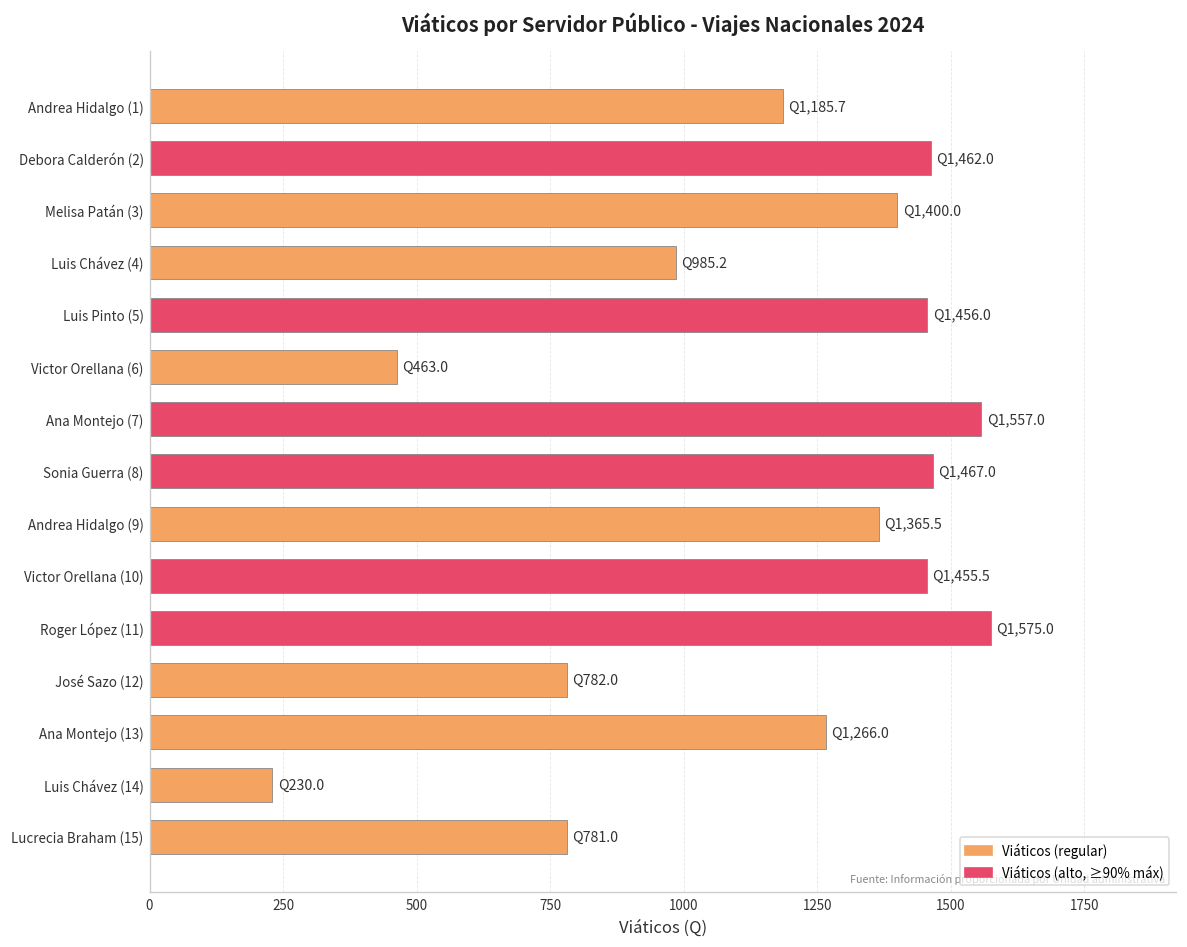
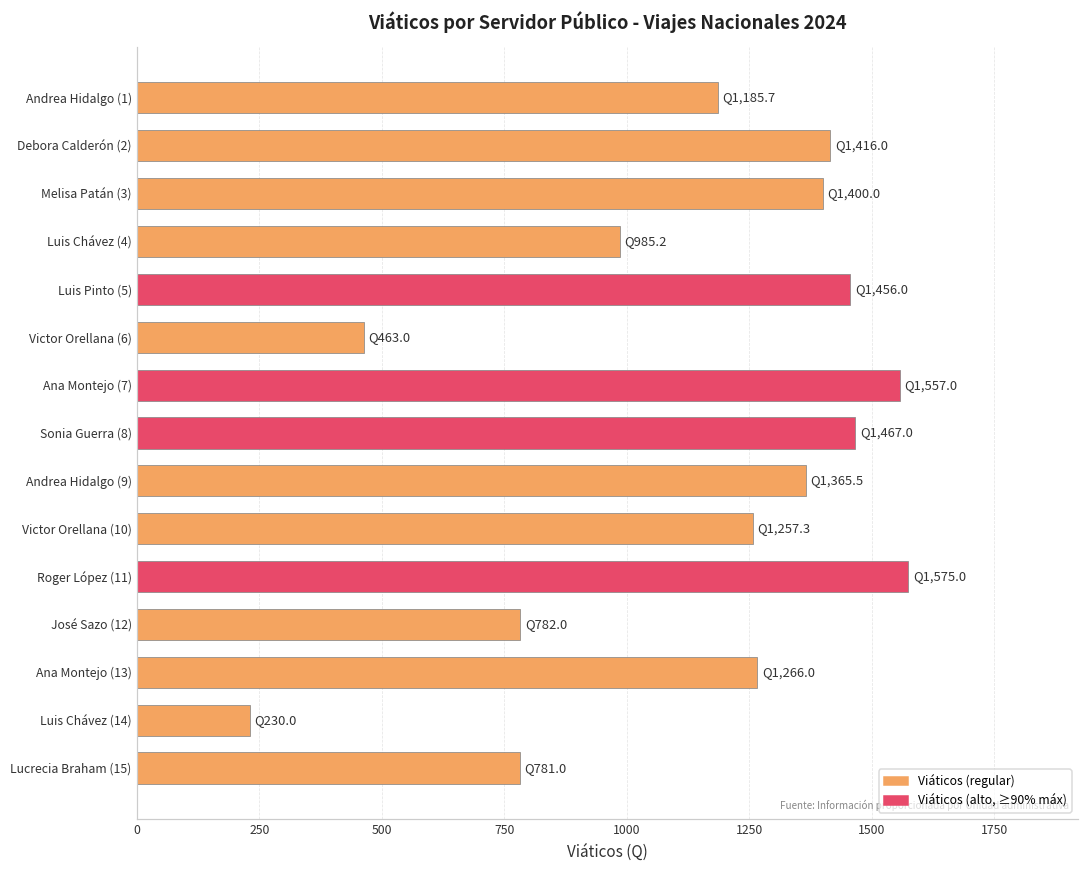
Debora Calderón (2): 1,462.0 -> 1,416.0
Victor Orellana (10): 1,455.5 -> 1,257.3
